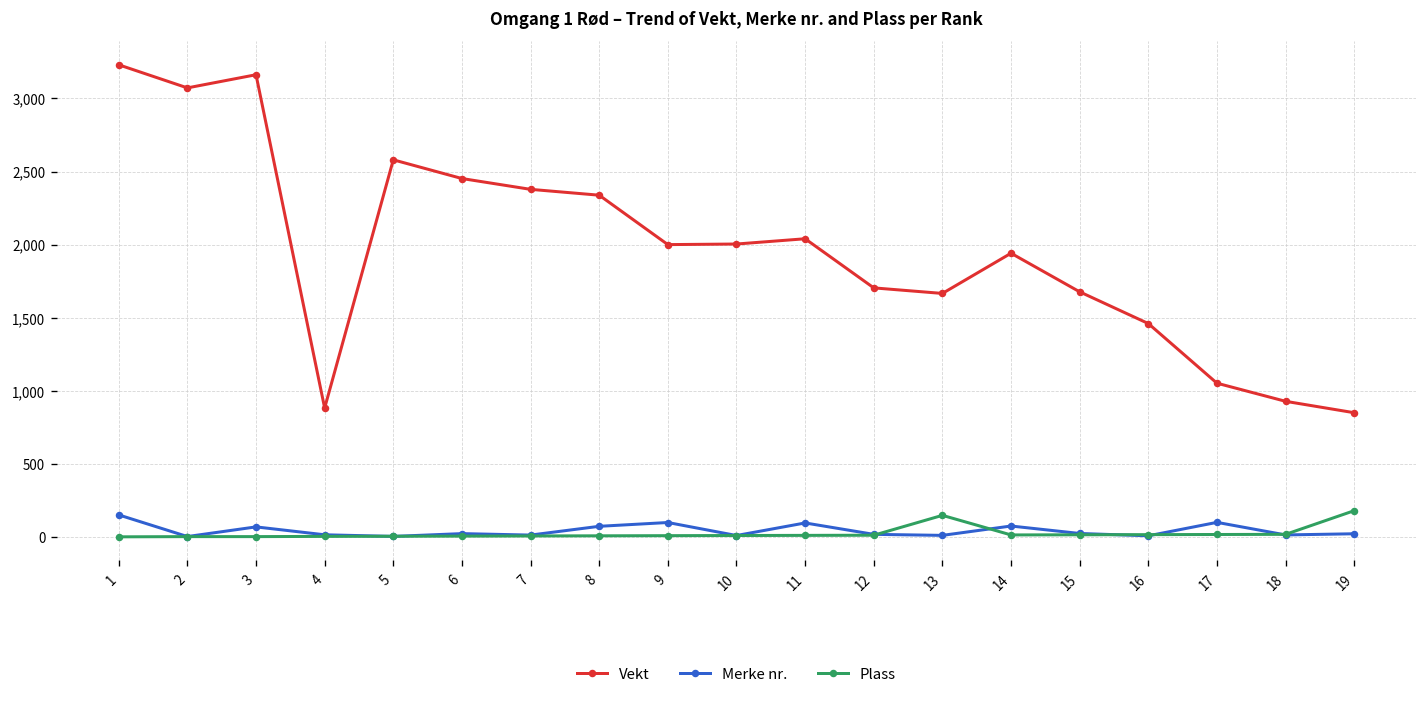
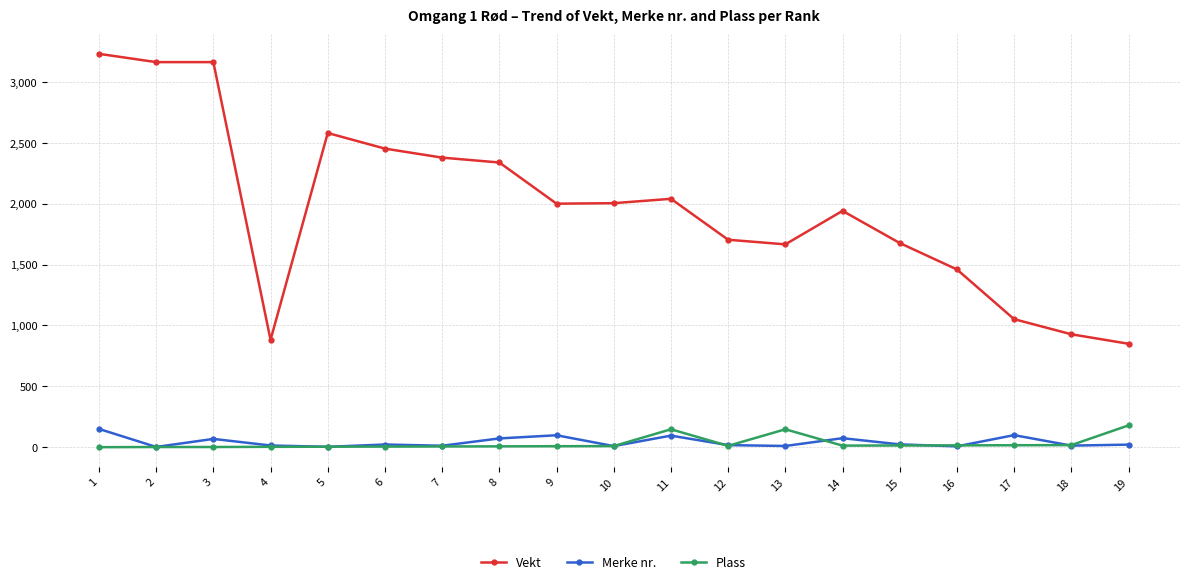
Vekt, 2: 3,070 -> 3,160
Plass, 11: 10 -> 150
